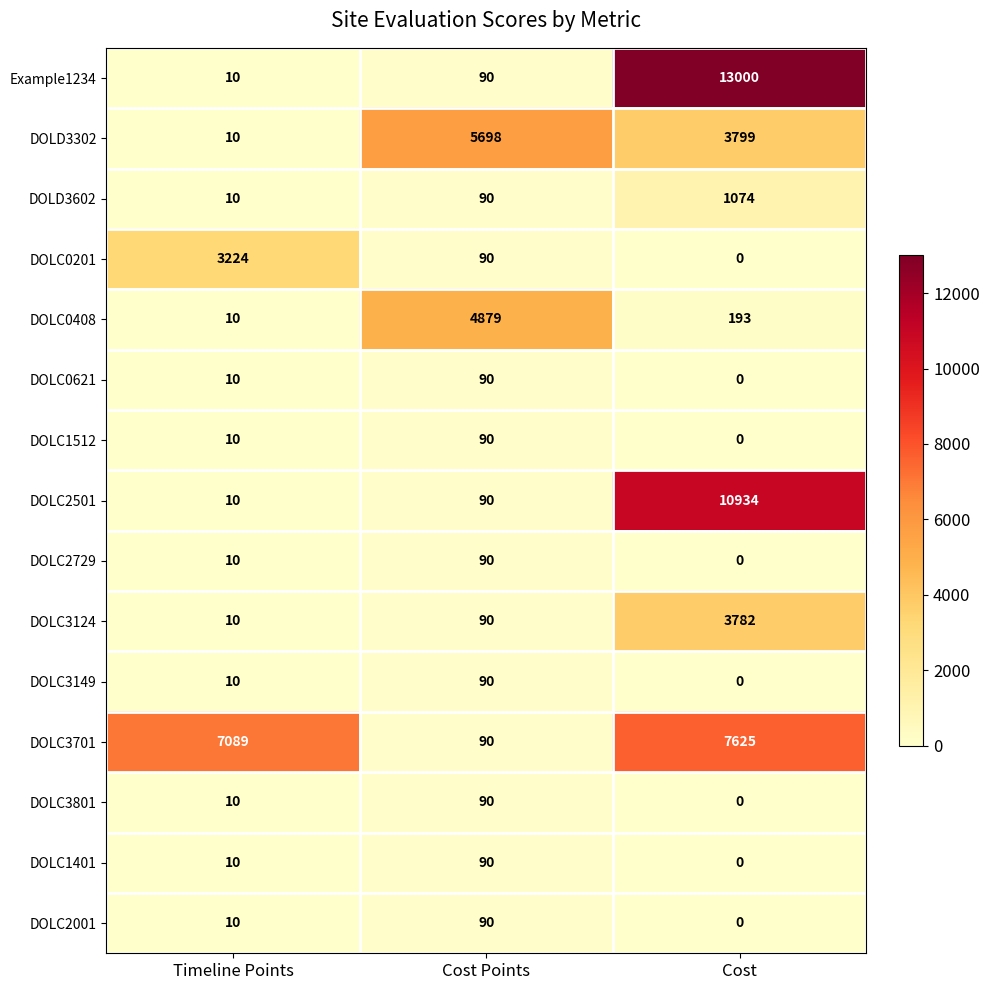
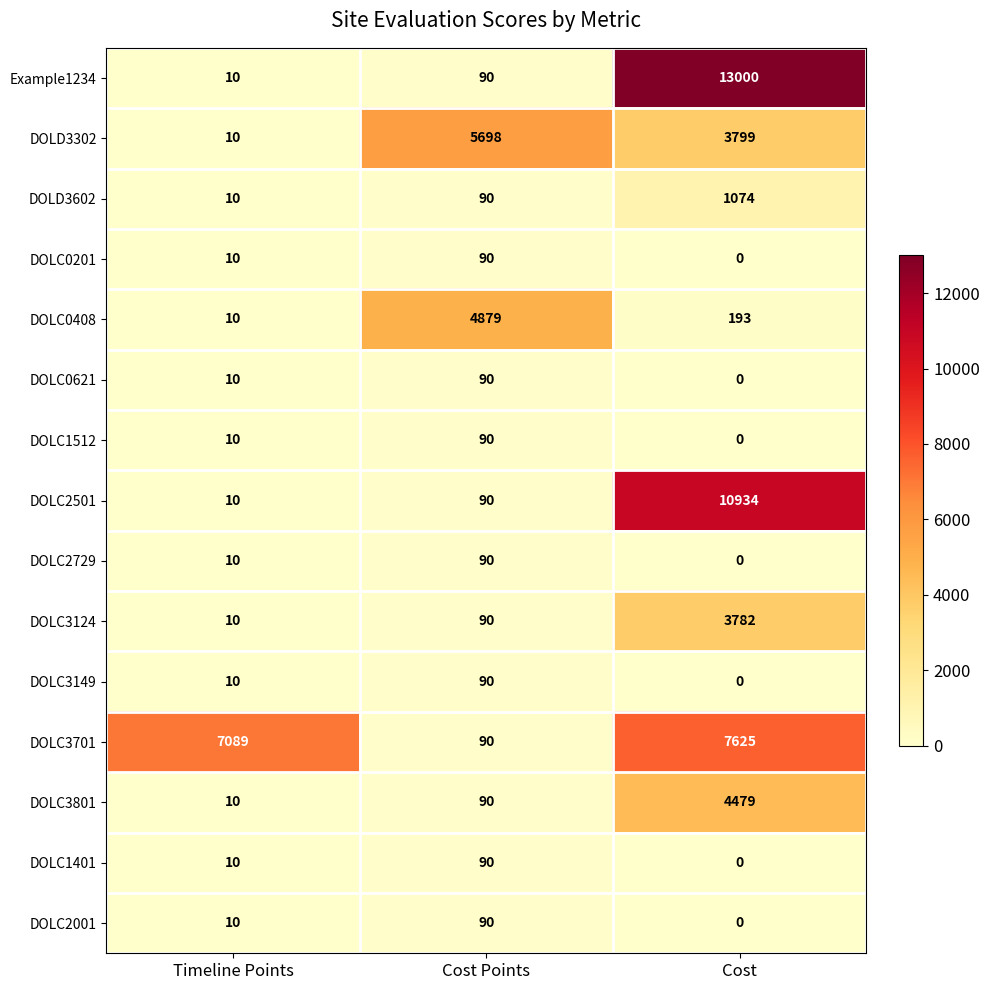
DOLC0201, Timeline Points: 3224 -> 10
DOLC3801, Cost: 0 -> 4479
